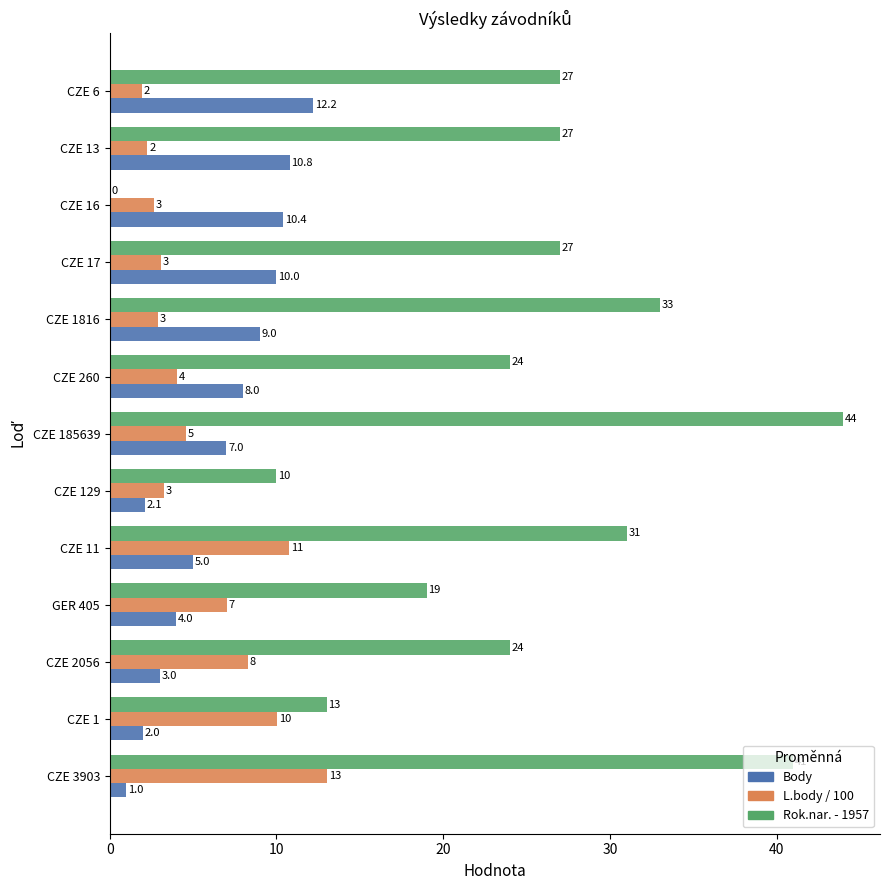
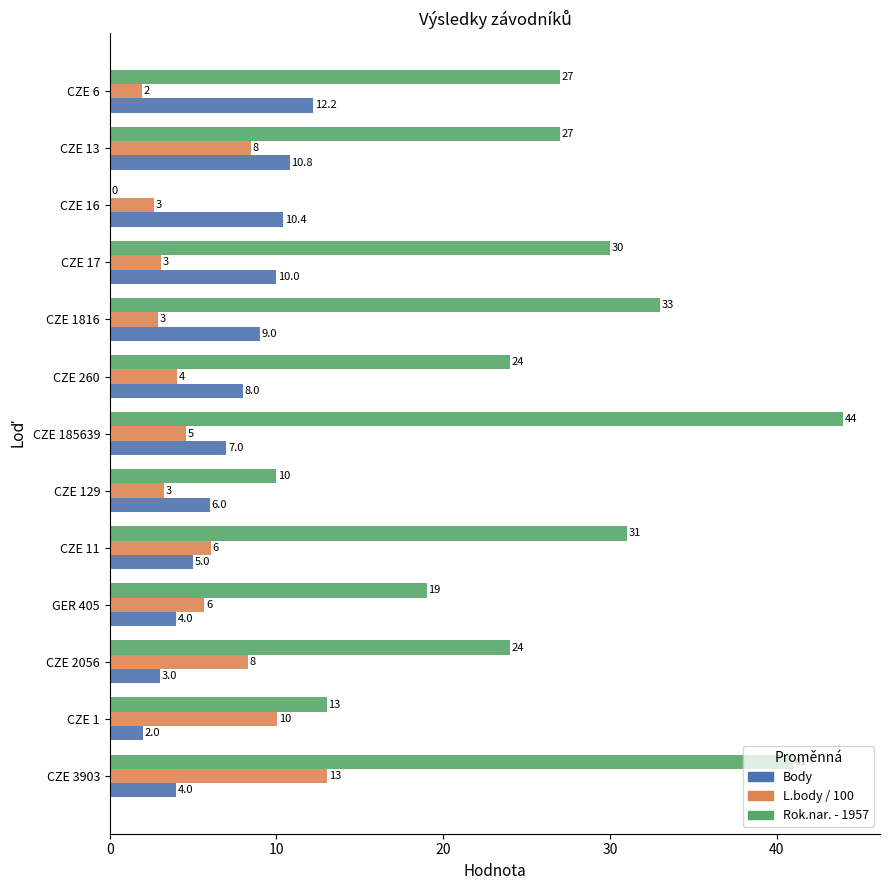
L.body / 100, CZE 13: 2 -> 8
Rok.nar. - 1957, CZE 17: 27 -> 30
Body, CZE 129: 2.1 -> 6.0
L.body / 100, CZE 11: 11 -> 6
L.body / 100, GER 405: 7 -> 6
Body, CZE 3903: 1.0 -> 4.0
